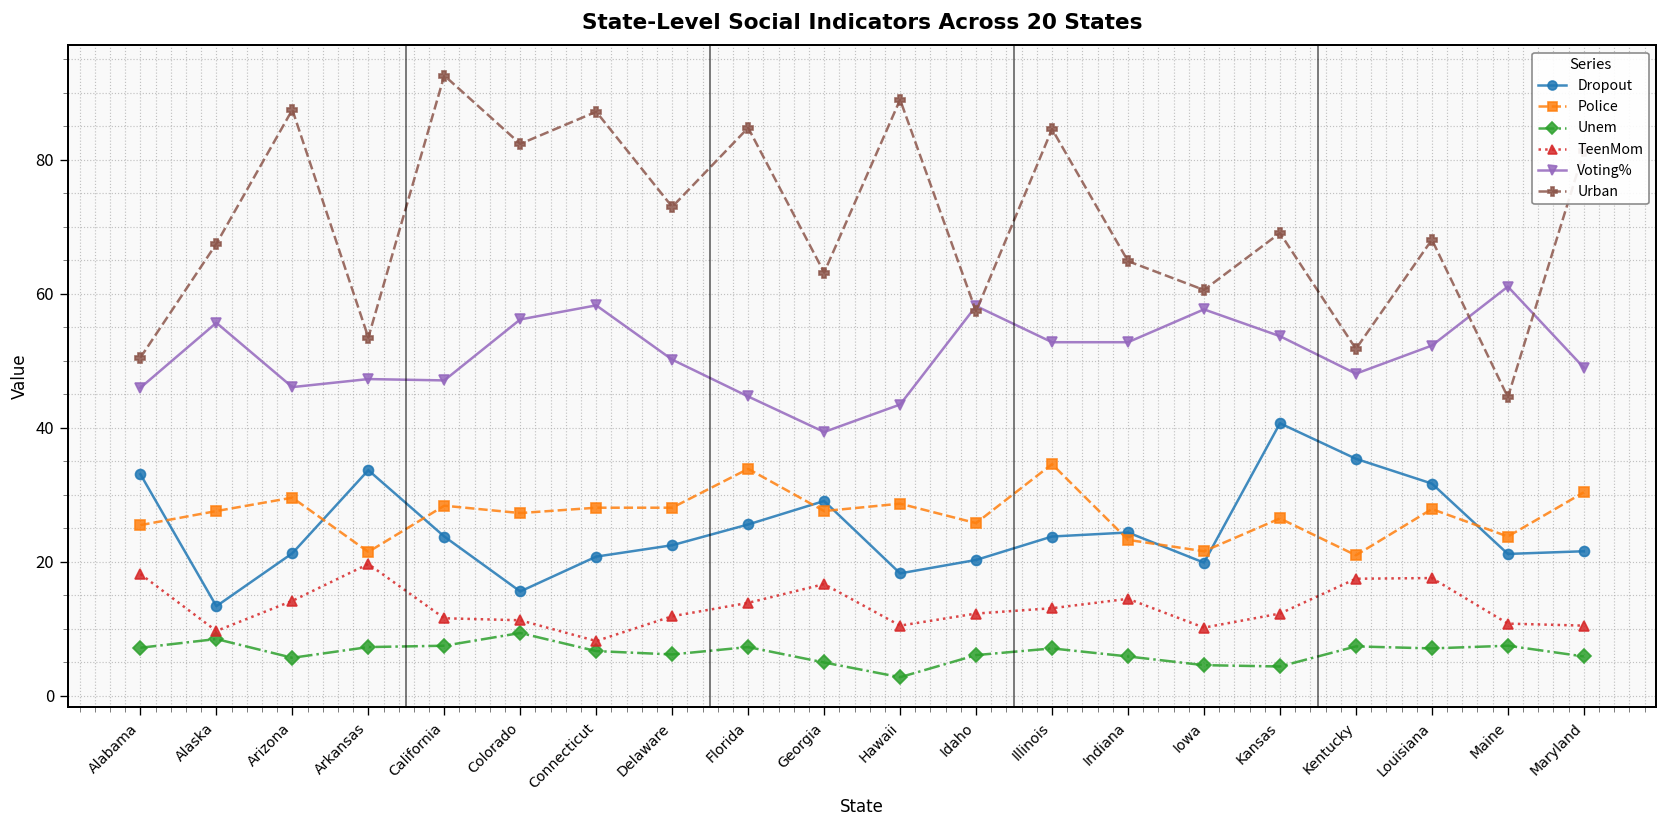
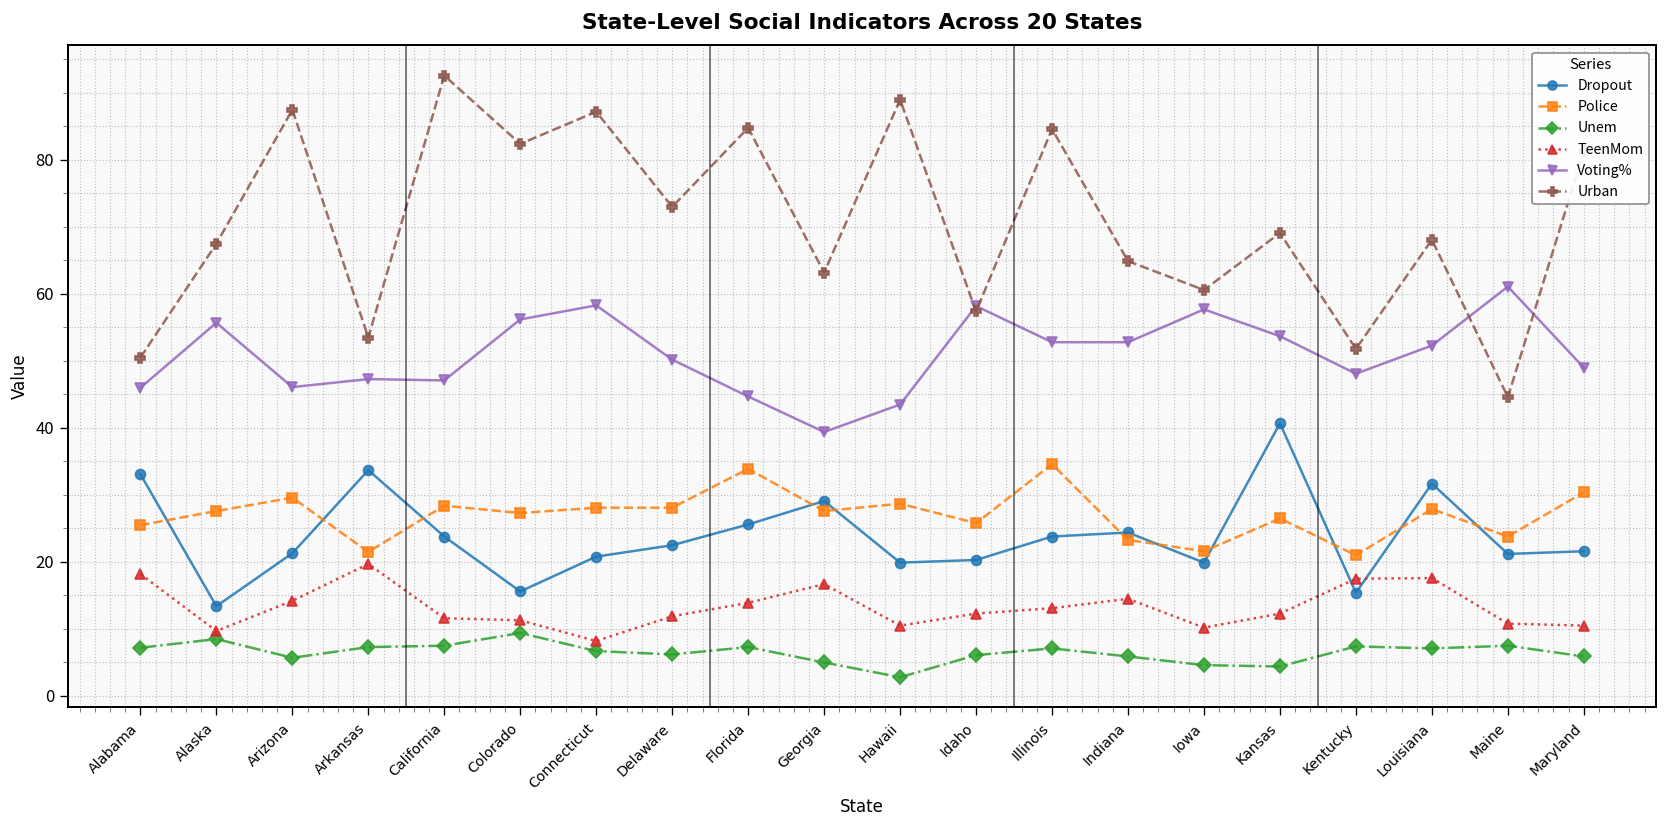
Dropout, Hawaii: 18 -> 20
Dropout, Kentucky: 35 -> 15
